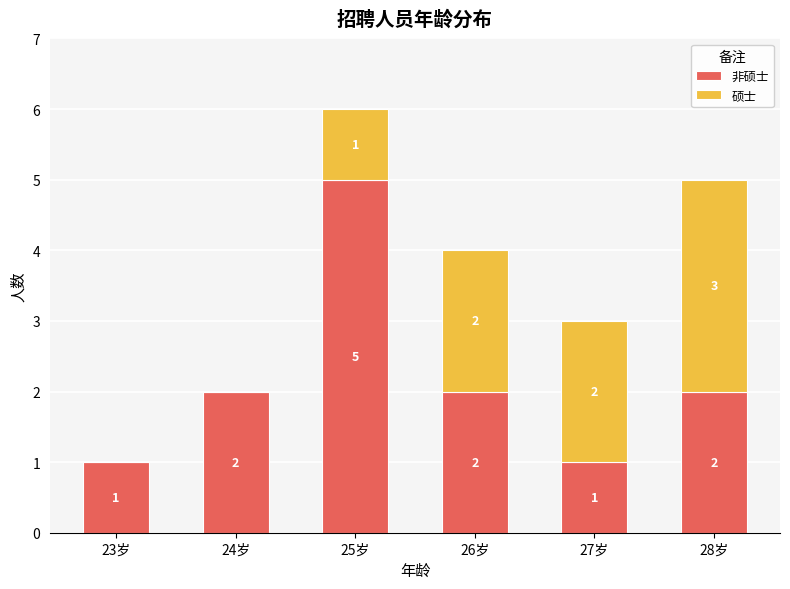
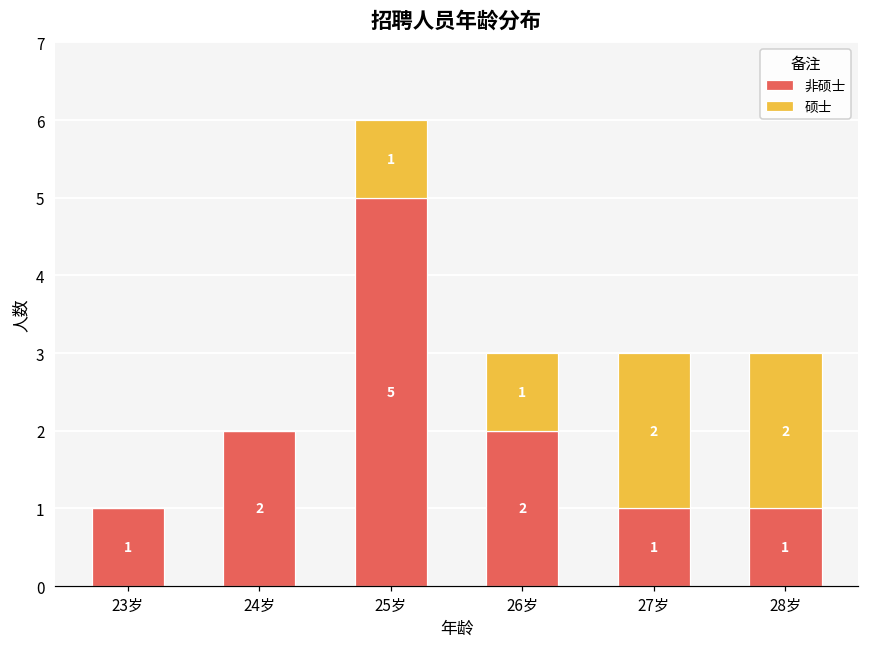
硕士, 26岁: 2 -> 1
非硕士, 28岁: 2 -> 1
硕士, 28岁: 3 -> 2
